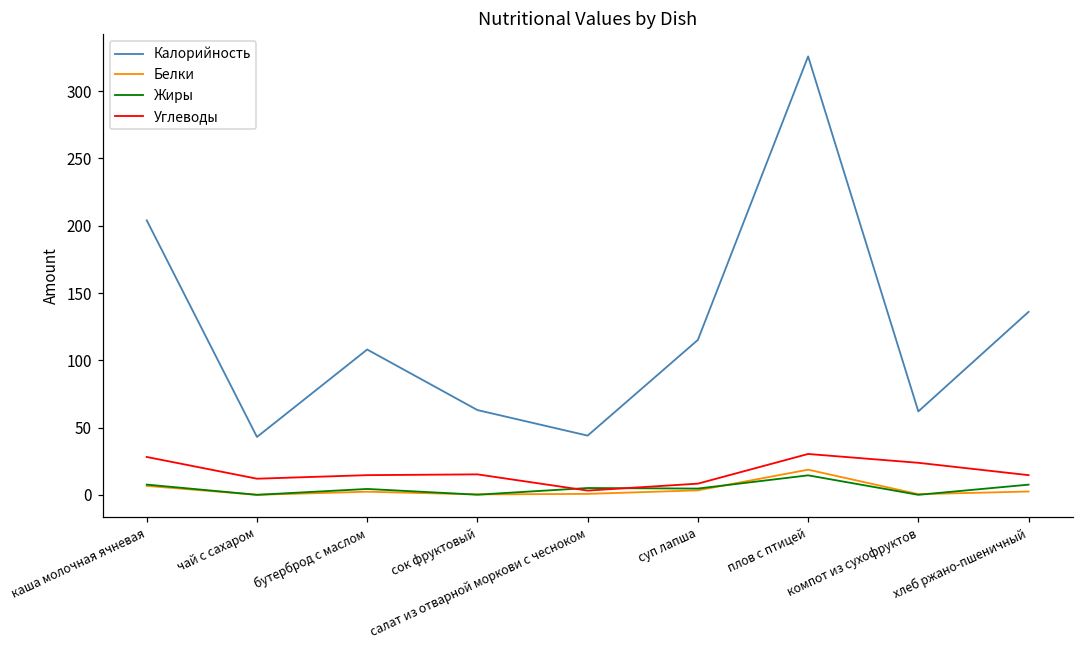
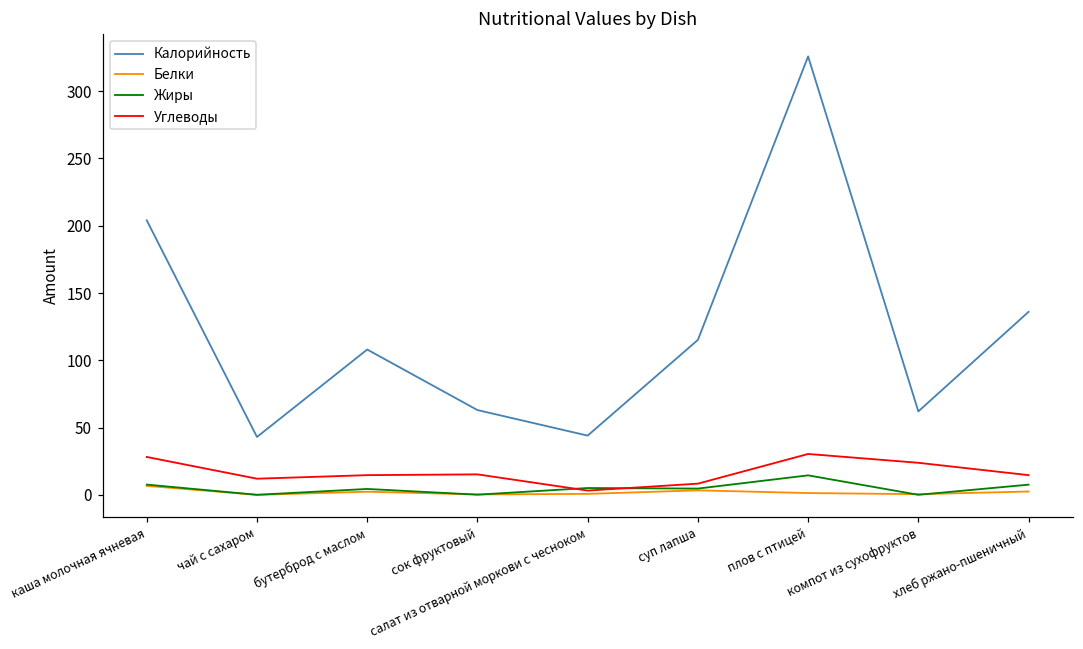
Белки, плов с птицей: 19 -> 1
